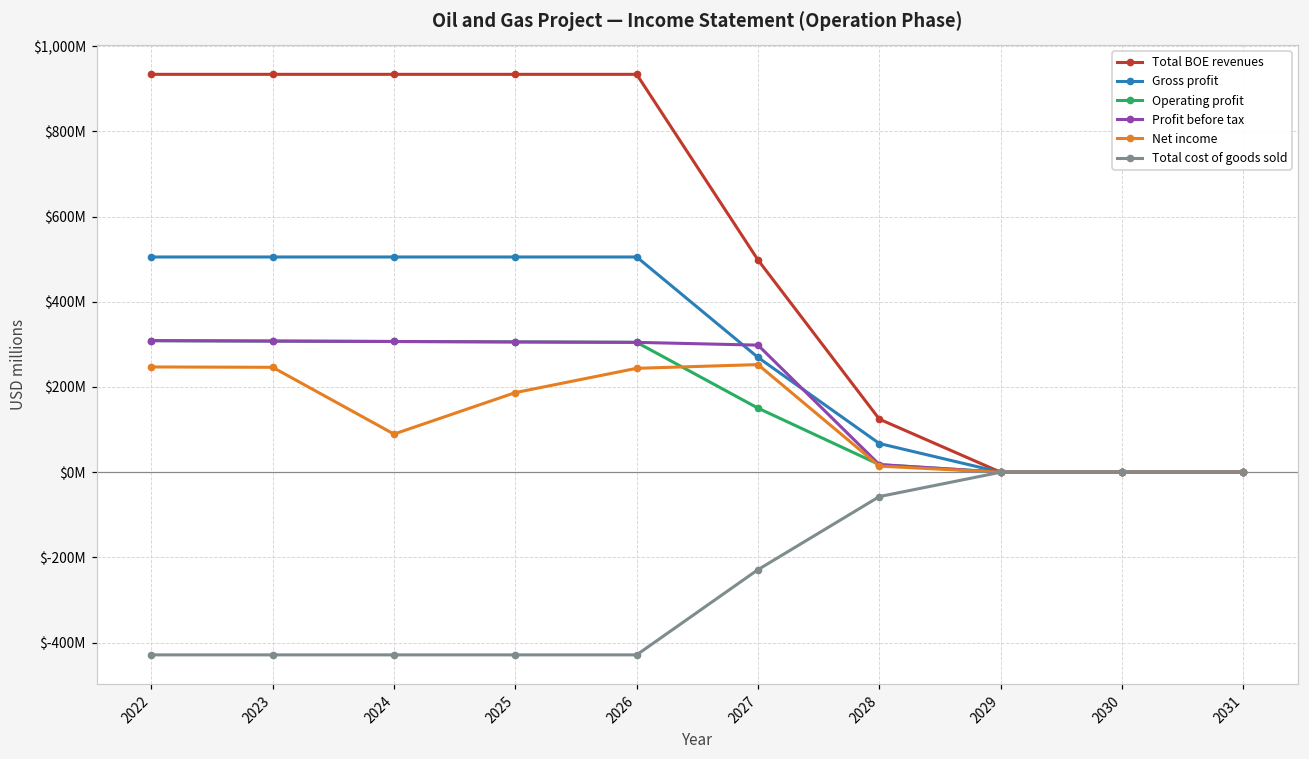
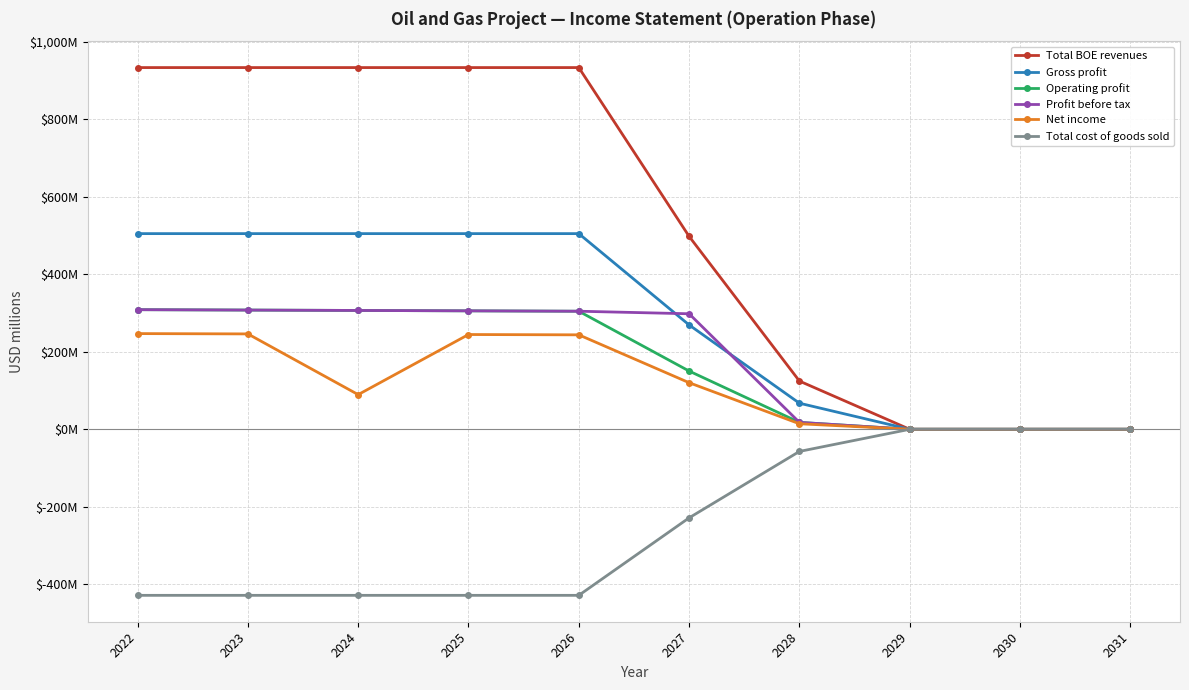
Net income, 2025: $190,000,000 -> $240,000,000
Net income, 2027: $250,000,000 -> $120,000,000
